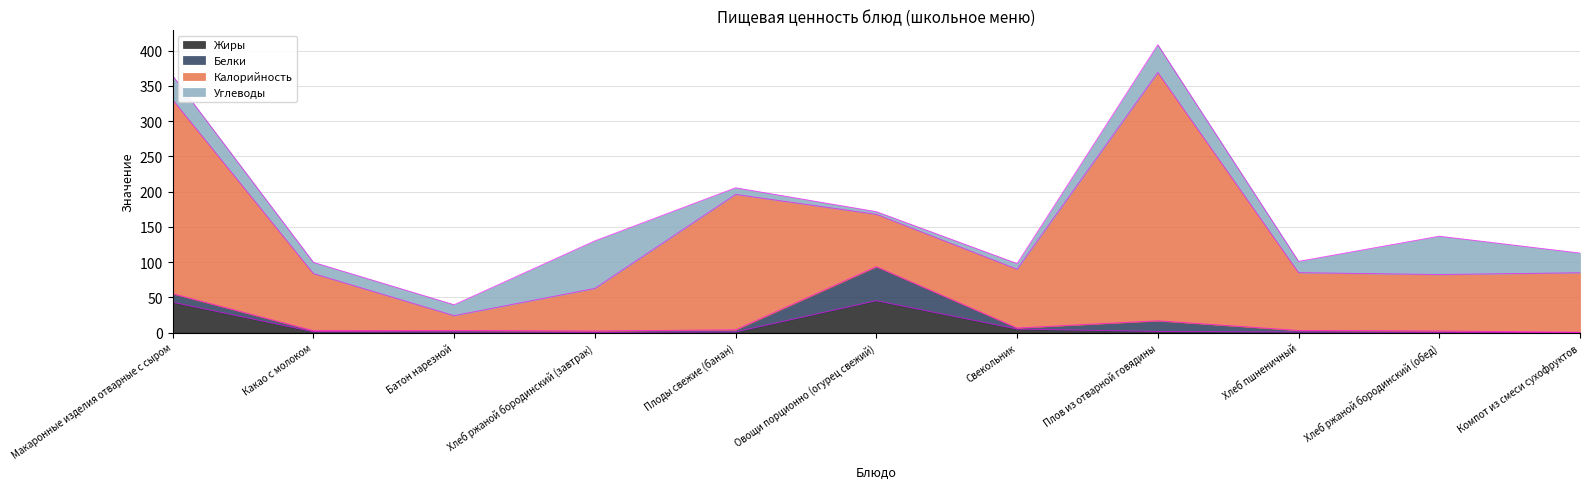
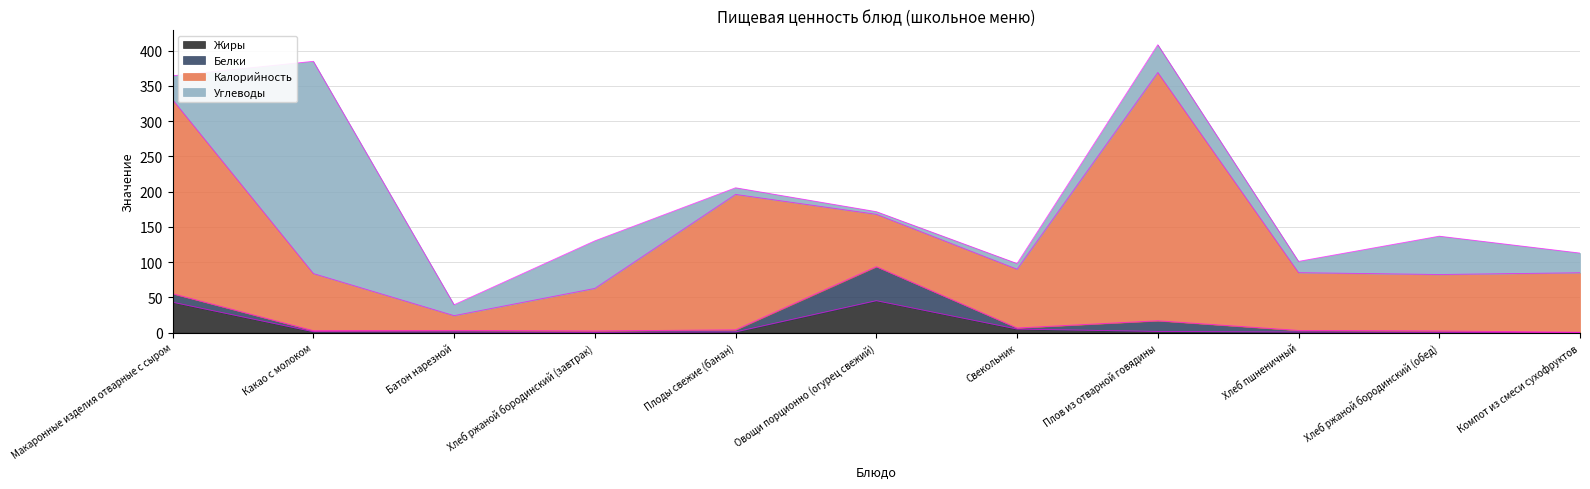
Углеводы, Какао с молоком: 20 -> 300
